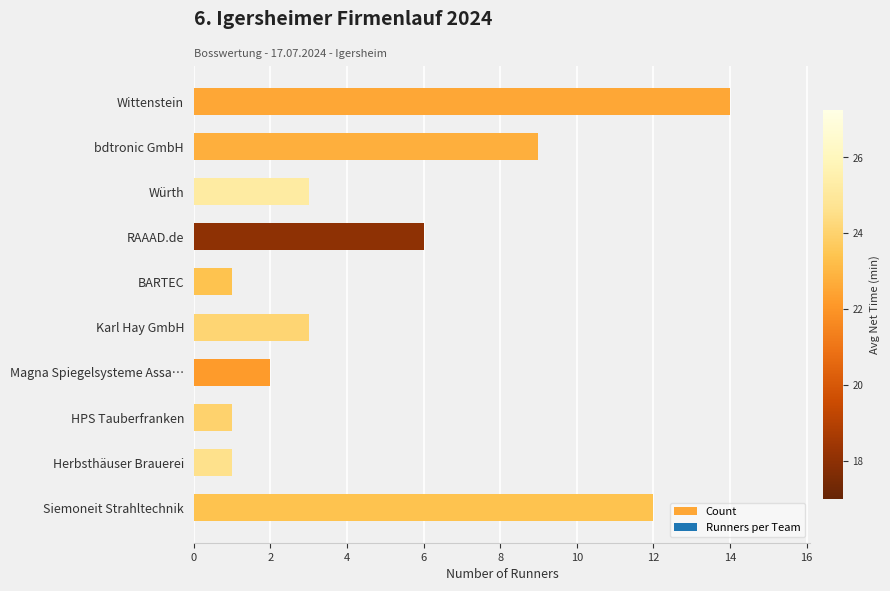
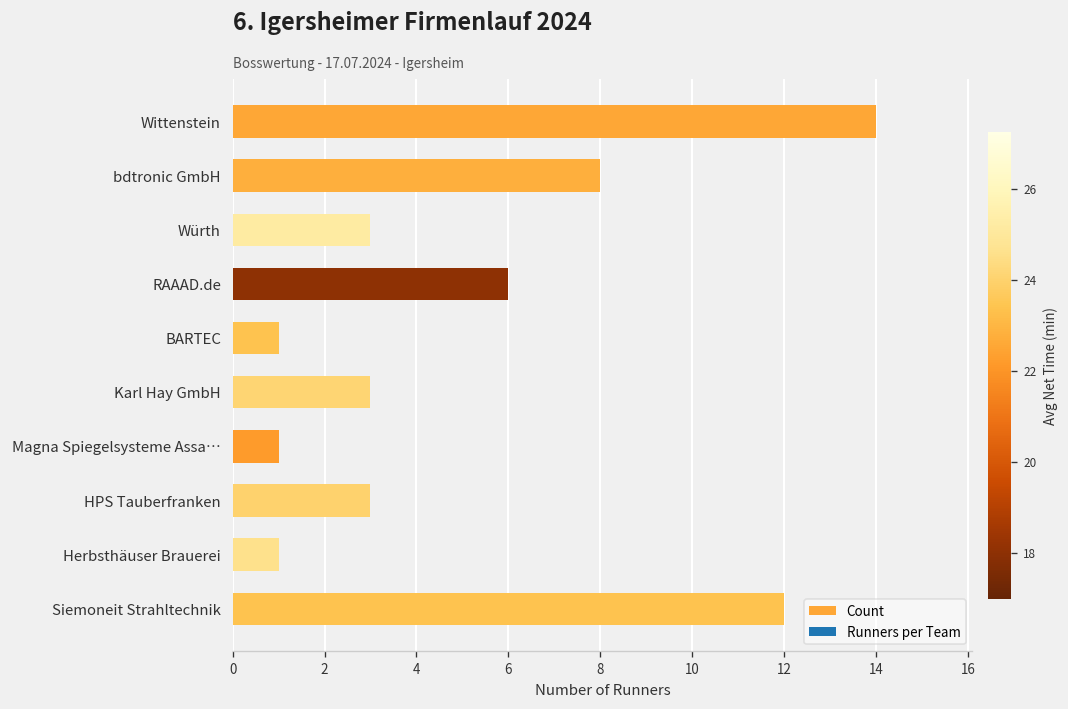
bdtronic GmbH: 9 -> 8
Magna Spiegelsysteme Assa…: 2 -> 1
HPS Tauberfranken: 1 -> 3
